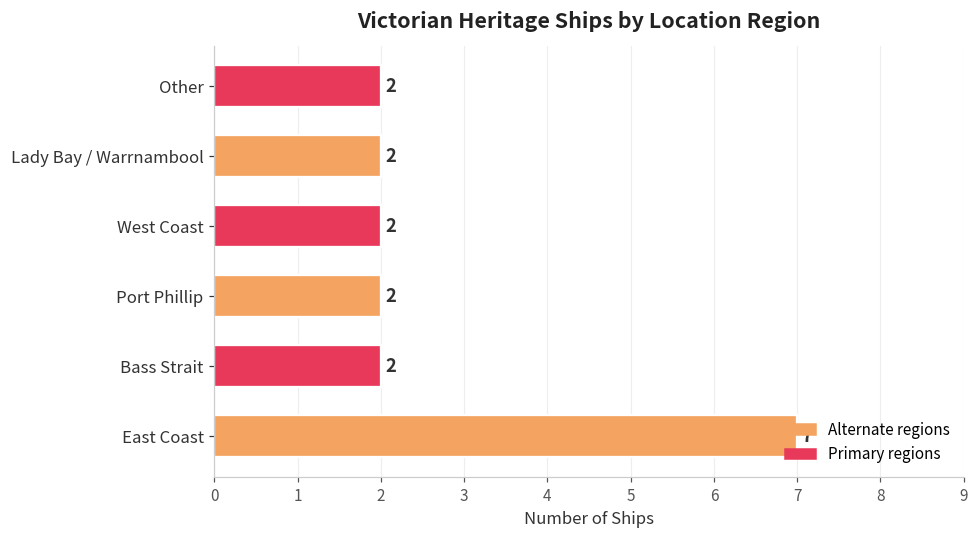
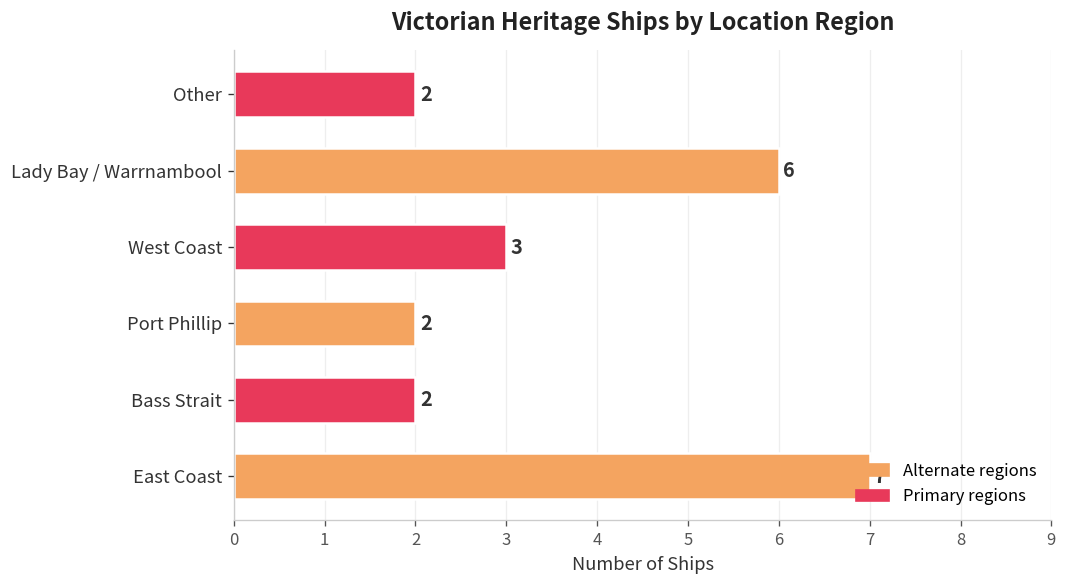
Lady Bay / Warrnambool: 2 -> 6
West Coast: 2 -> 3
